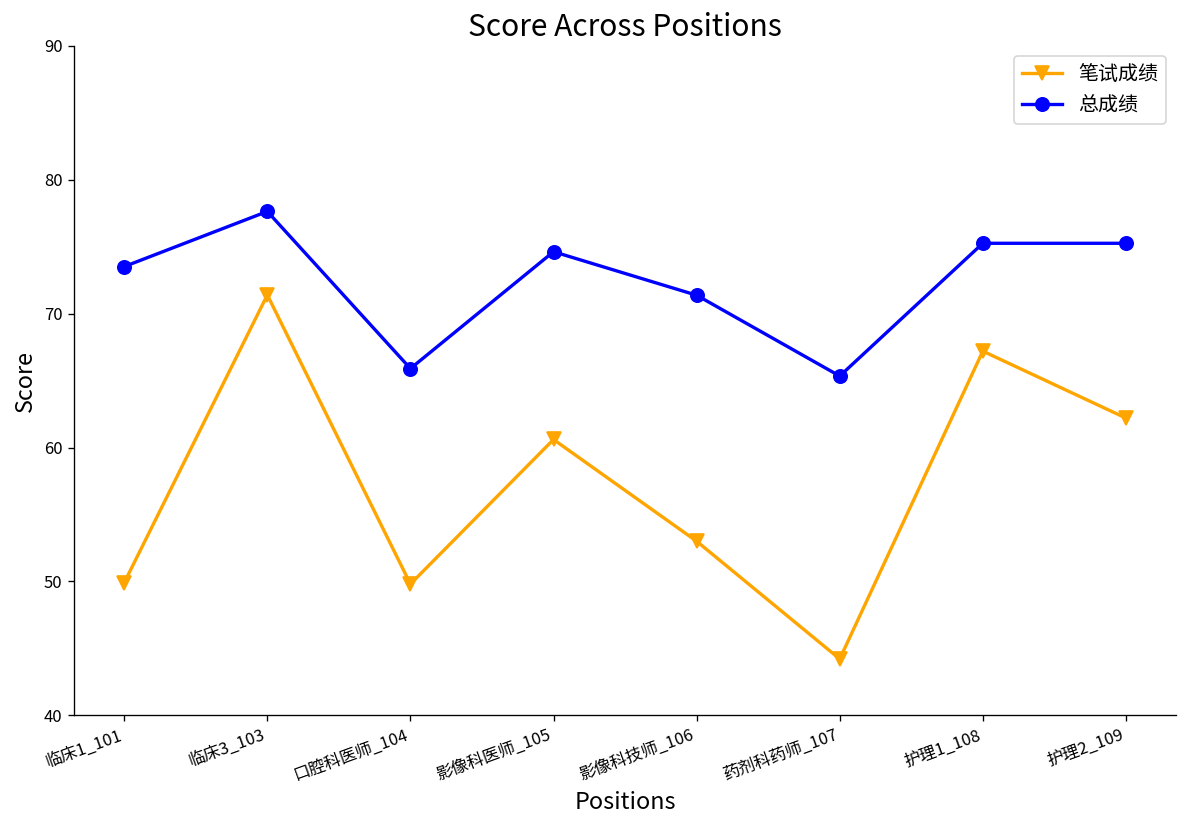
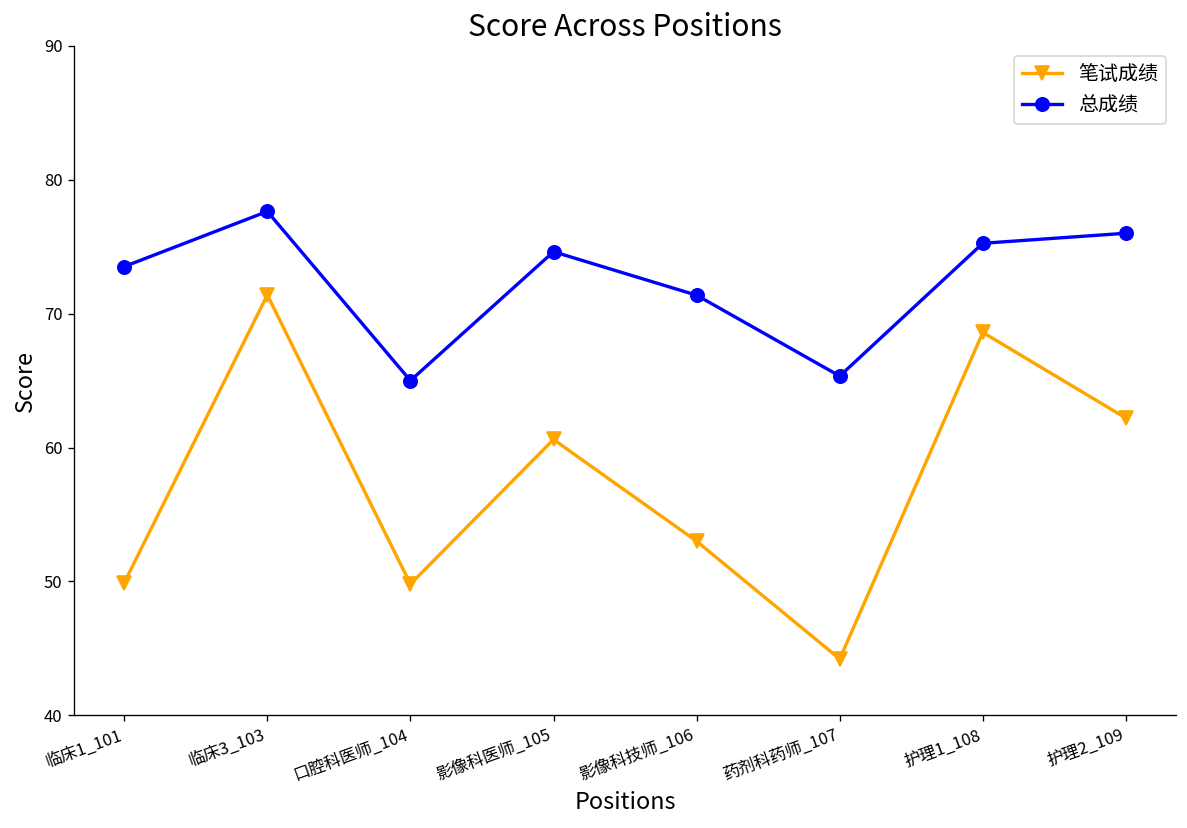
总成绩, 口腔科医师_104: 65.9 -> 65.0
笔试成绩, 护理1_108: 67.2 -> 68.6
总成绩, 护理2_109: 75.3 -> 76.0
